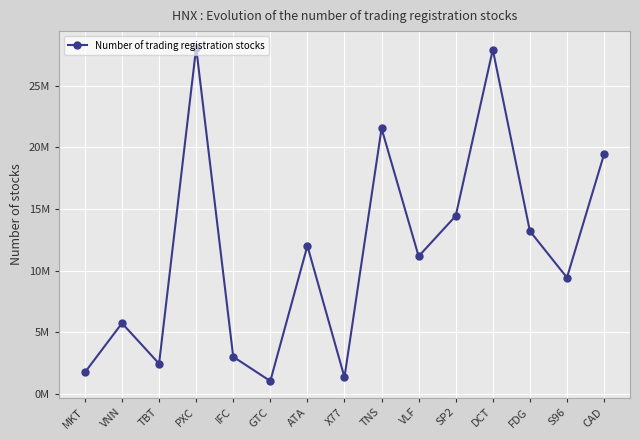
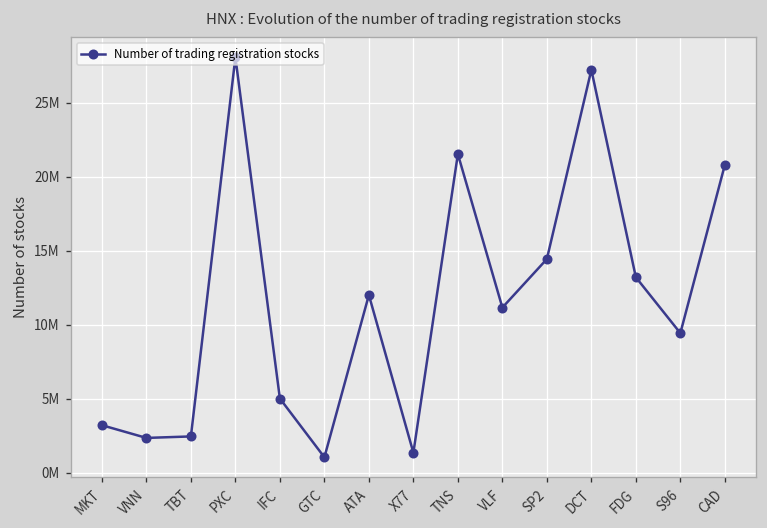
MKT: 1700000 -> 3200000
VNN: 5700000 -> 2300000
IFC: 3000000 -> 5000000
DCT: 27900000 -> 27200000
CAD: 19400000 -> 20800000
